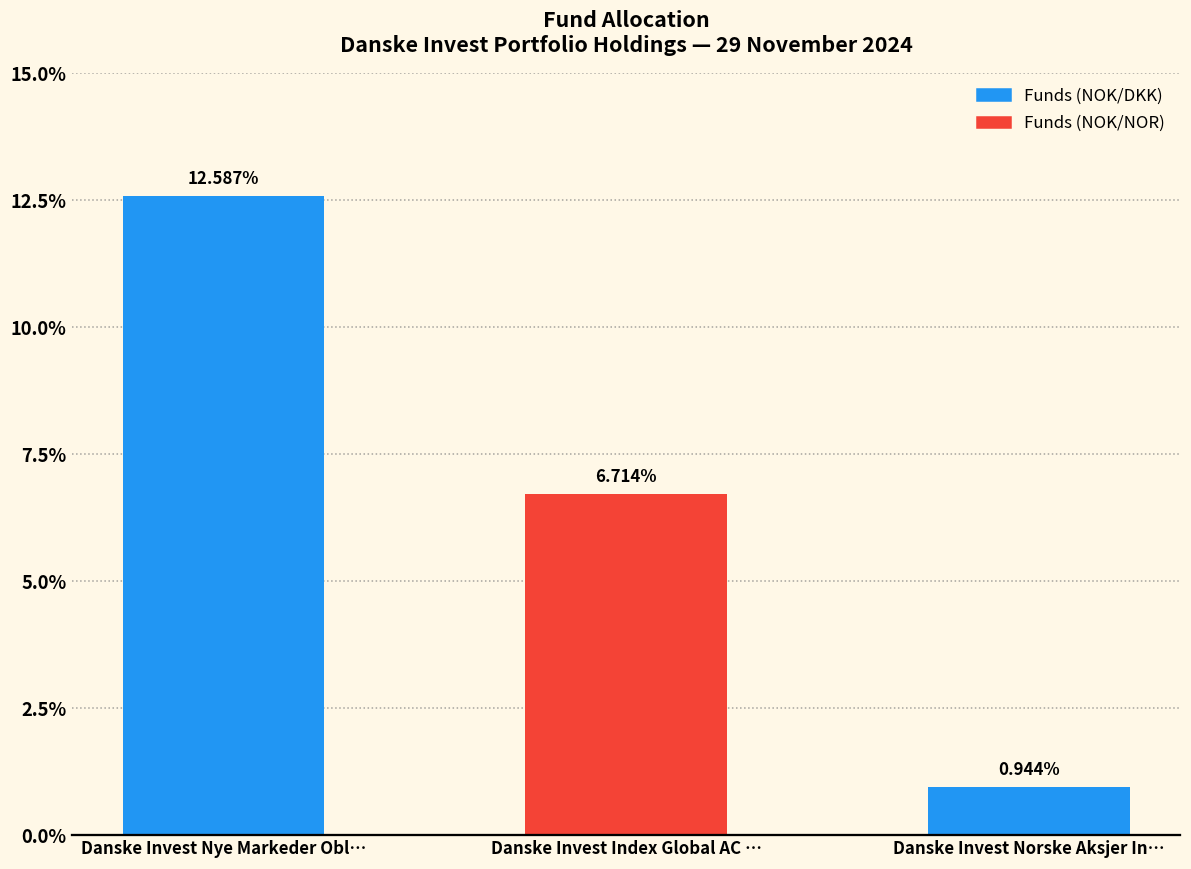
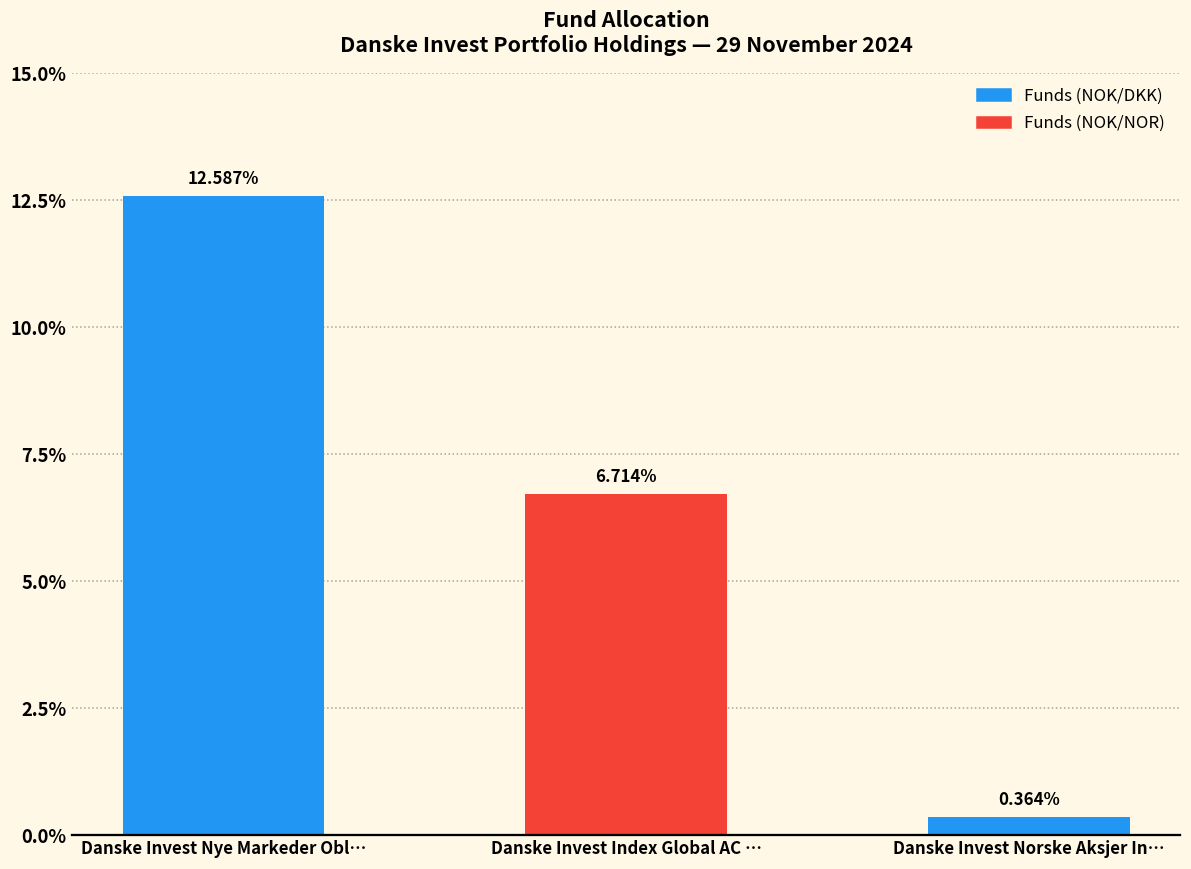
Danske Invest Norske Aksjer In…: 0.944% -> 0.364%
